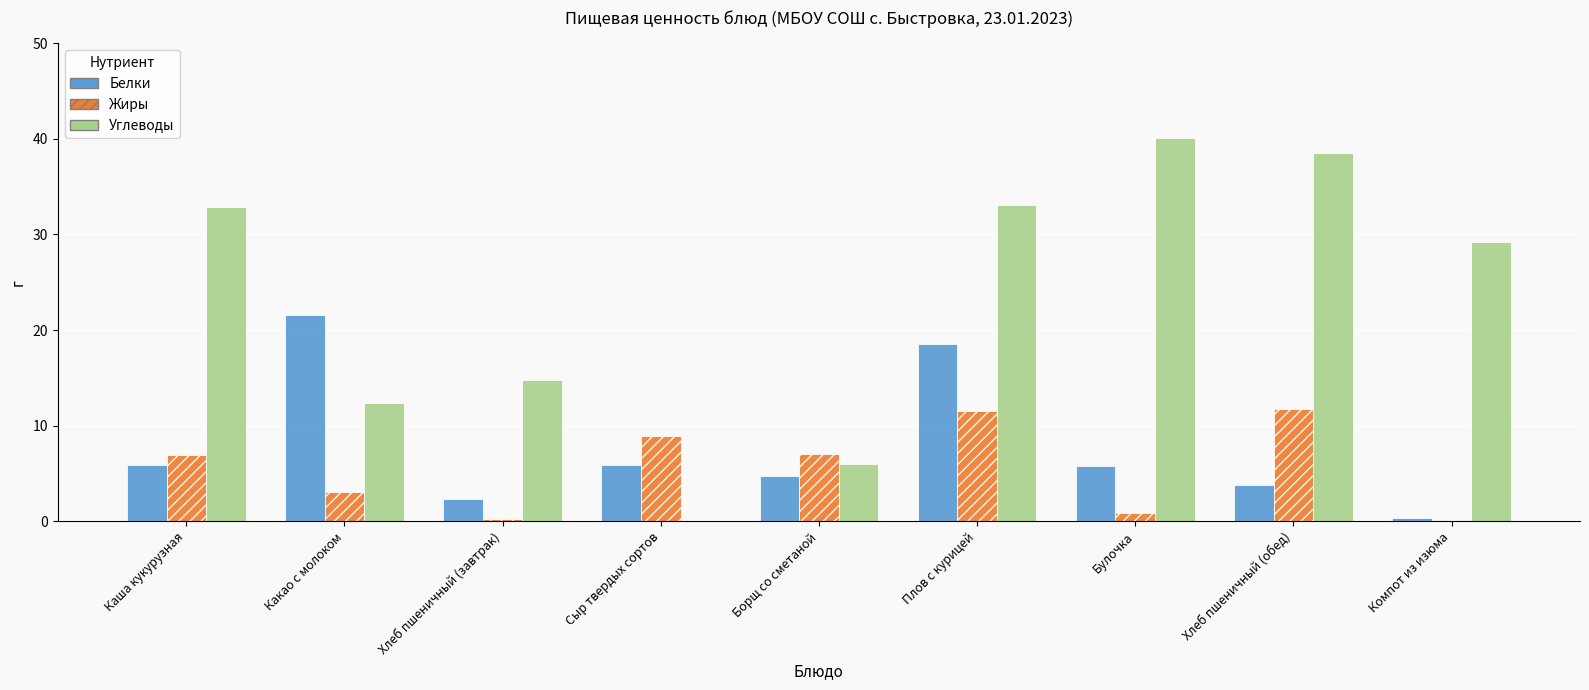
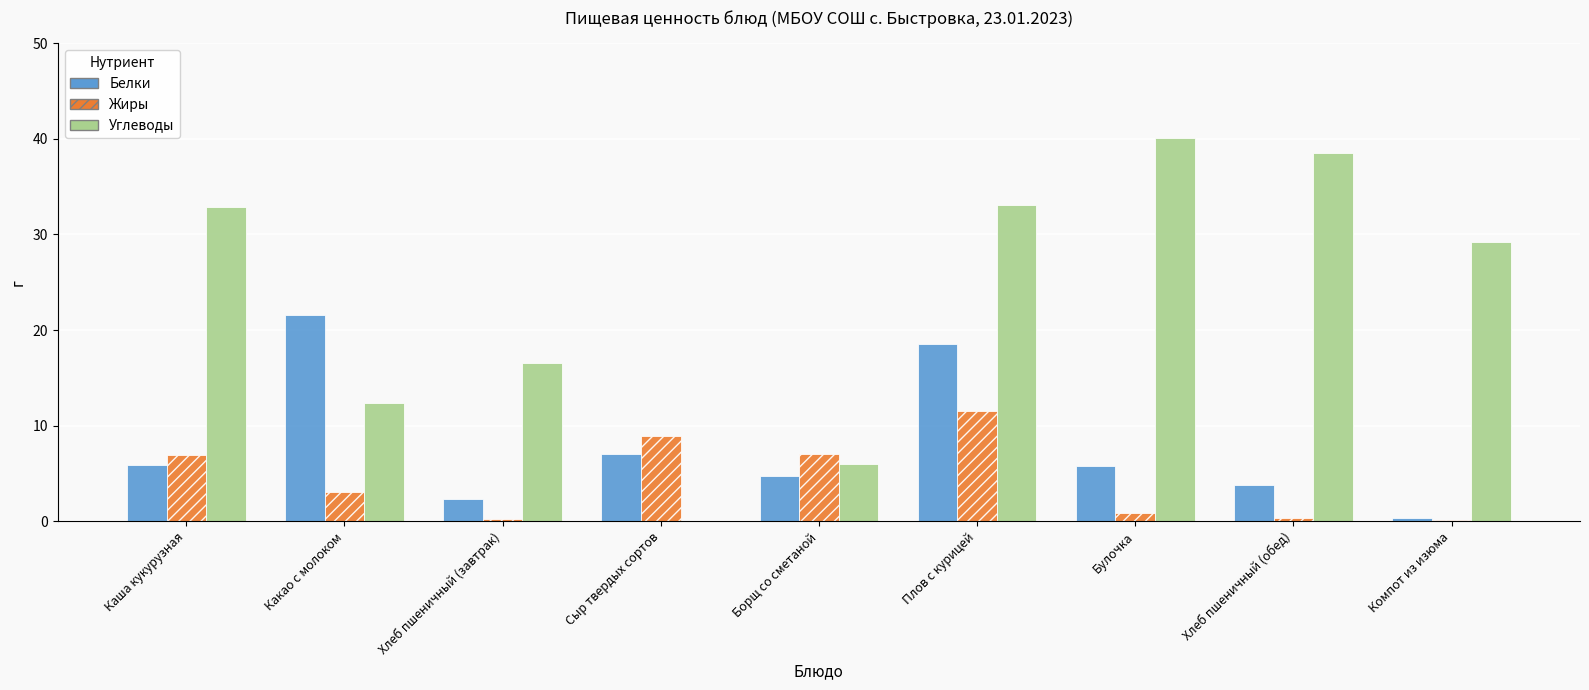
Углеводы, Хлеб пшеничный (завтрак): 15 -> 17
Белки, Сыр твердых сортов: 6 -> 7
Жиры, Хлеб пшеничный (обед): 12 -> 0
